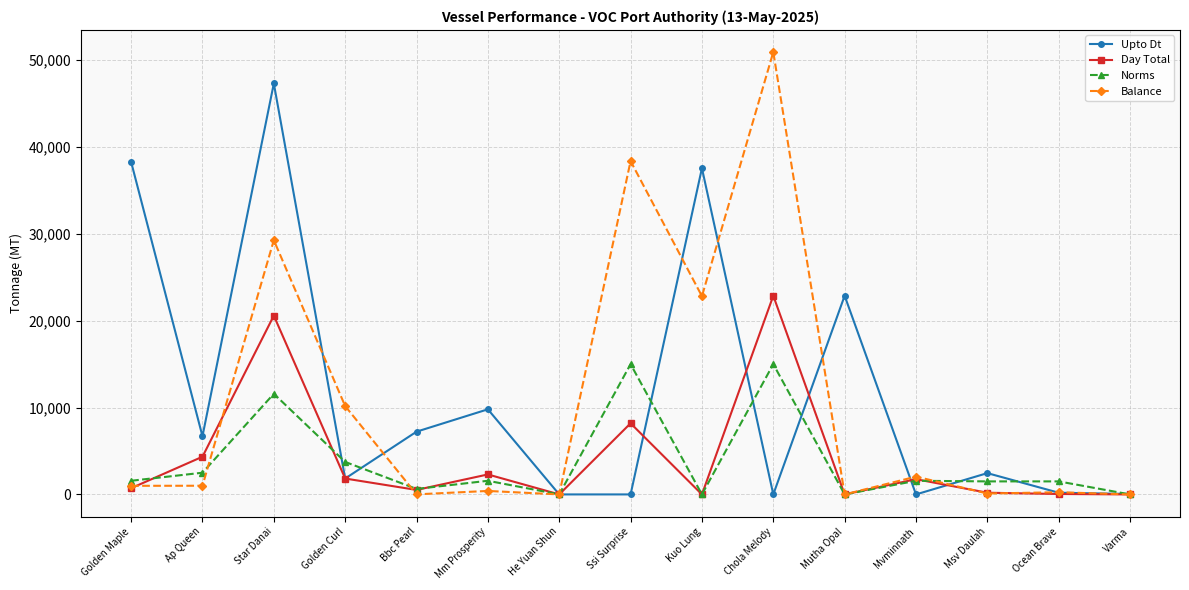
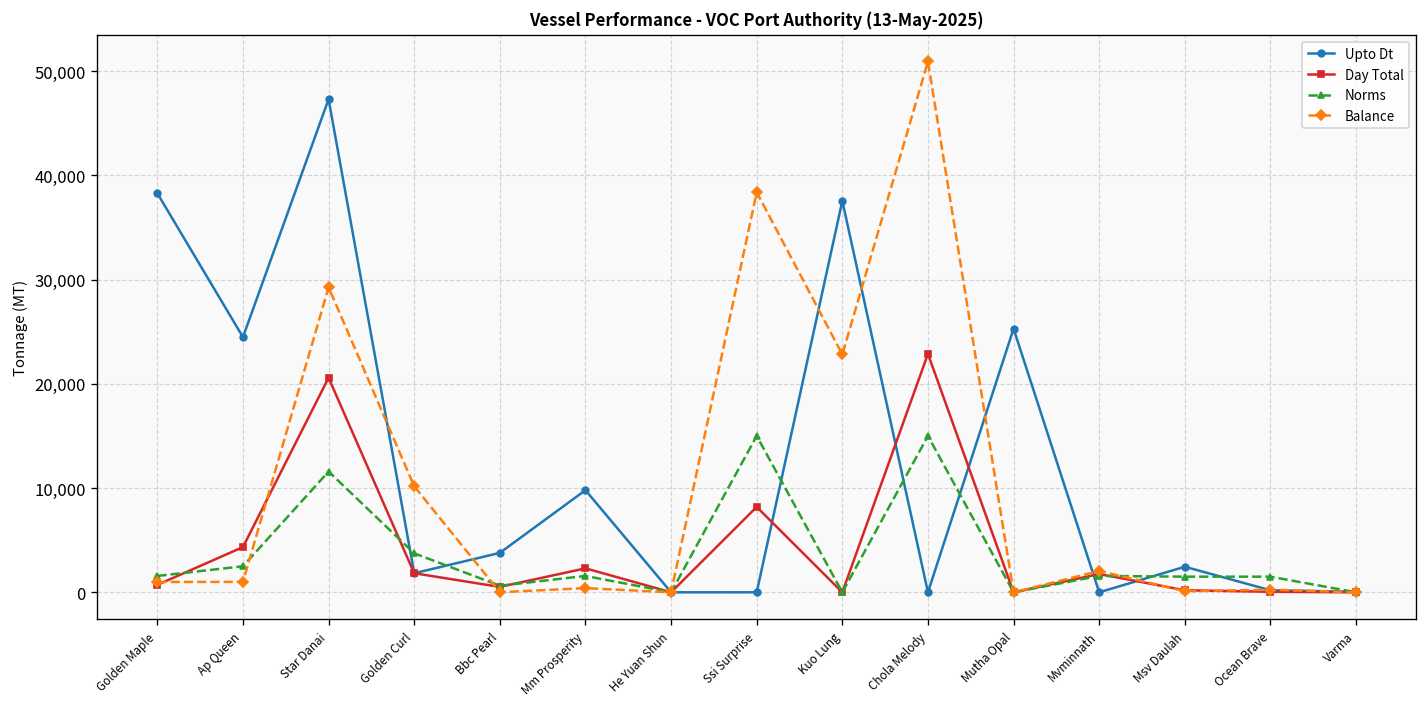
Upto Dt, Ap Queen: 7,000 -> 24,000
Upto Dt, Bbc Pearl: 7,000 -> 4,000
Upto Dt, Mutha Opal: 23,000 -> 25,000
